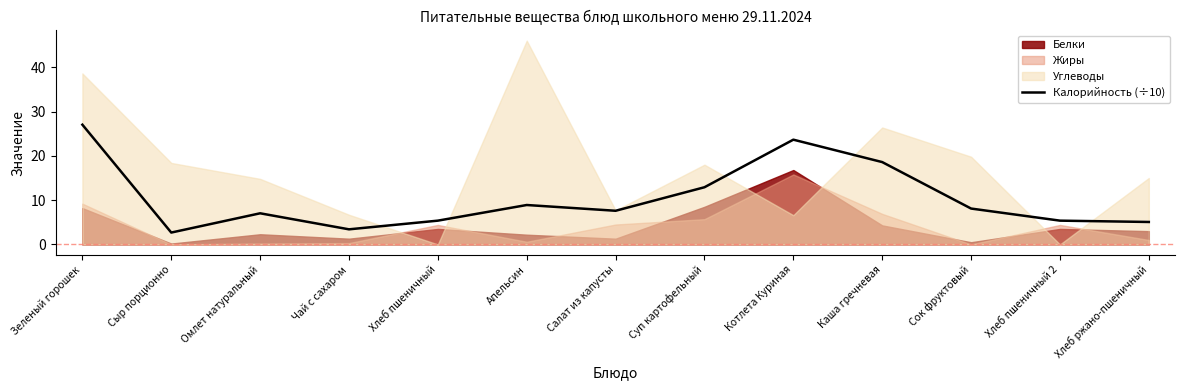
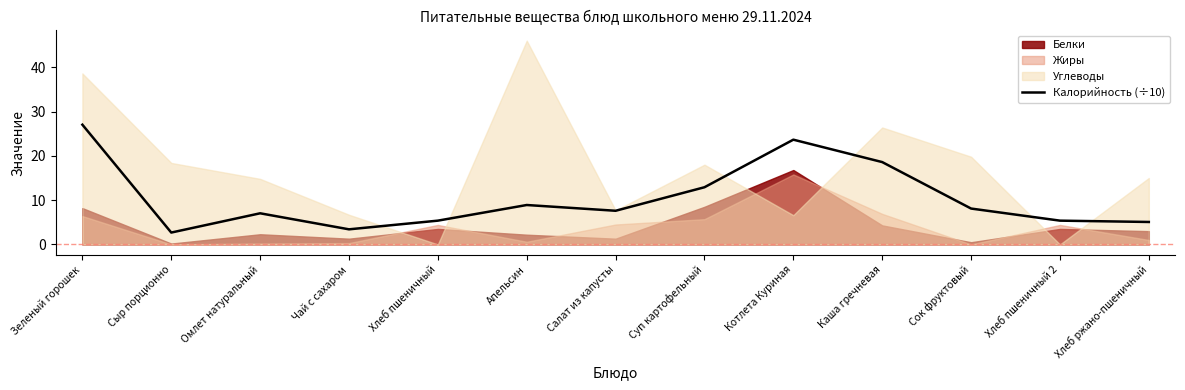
Жиры, Зеленый горошек: 9 -> 6
